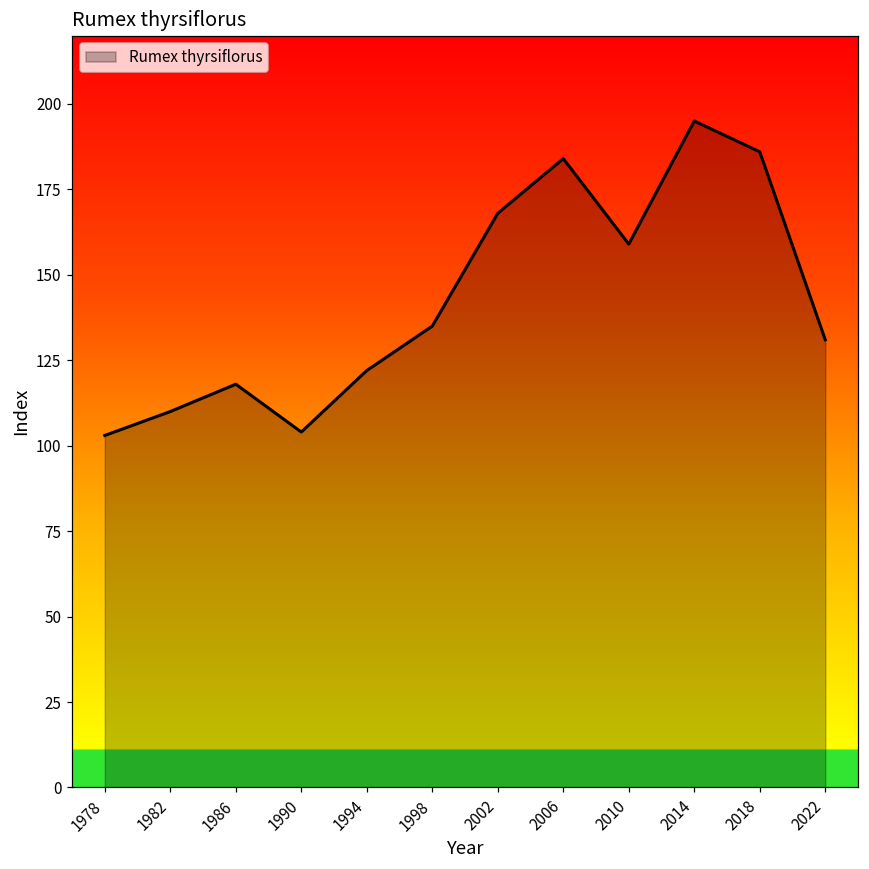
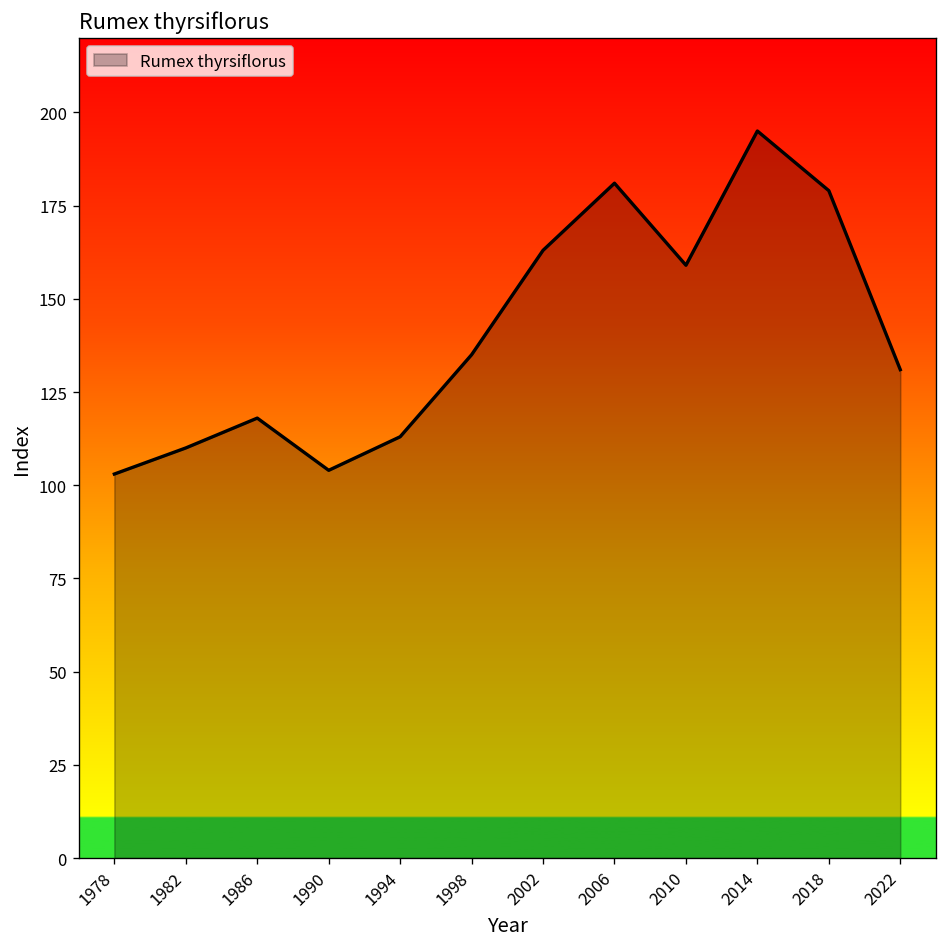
1994: 122 -> 113
2002: 168 -> 163
2006: 184 -> 181
2018: 186 -> 179
